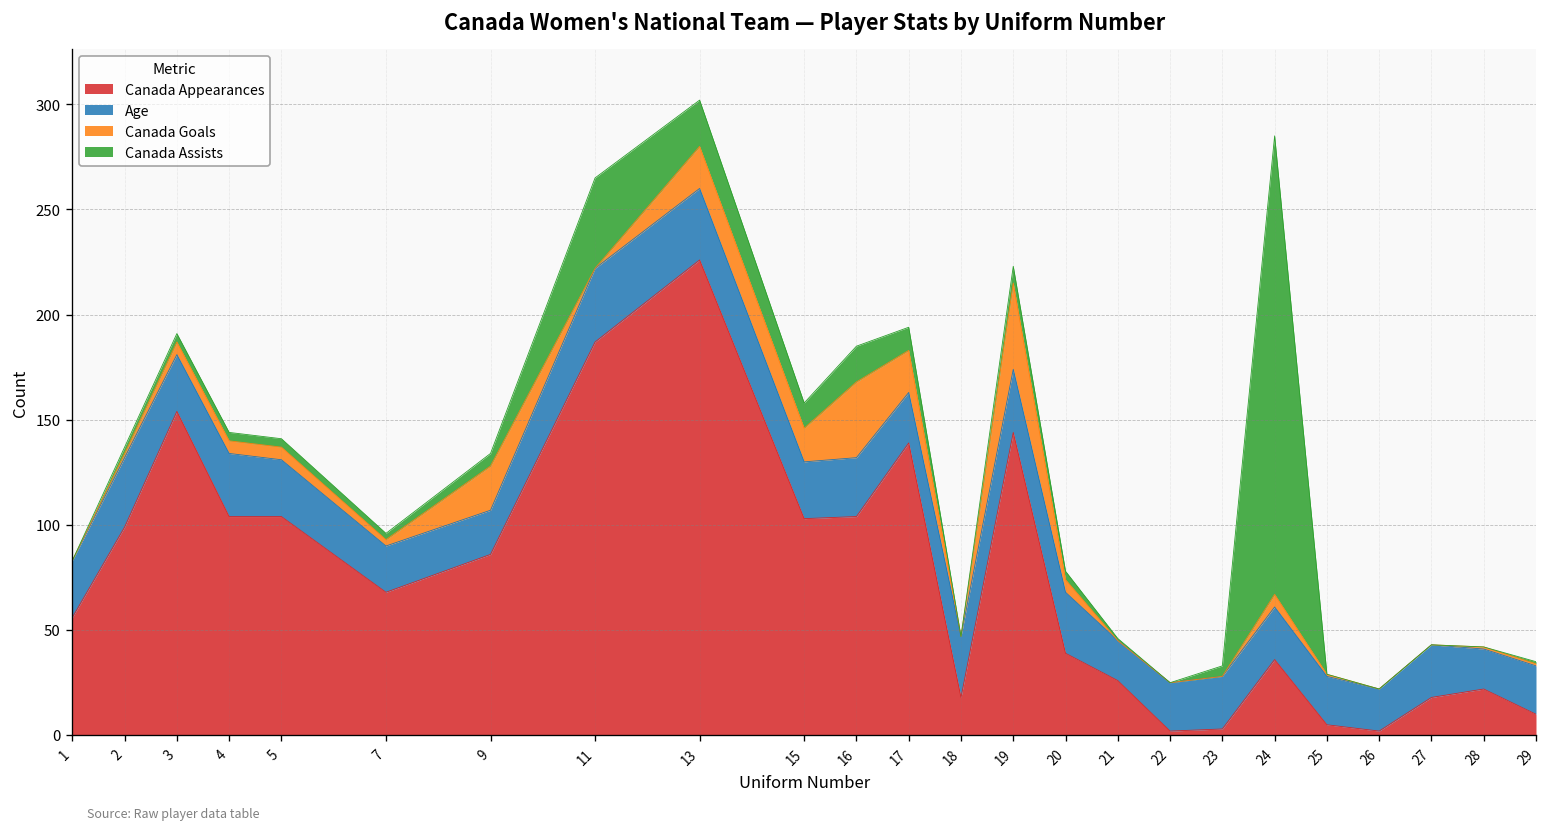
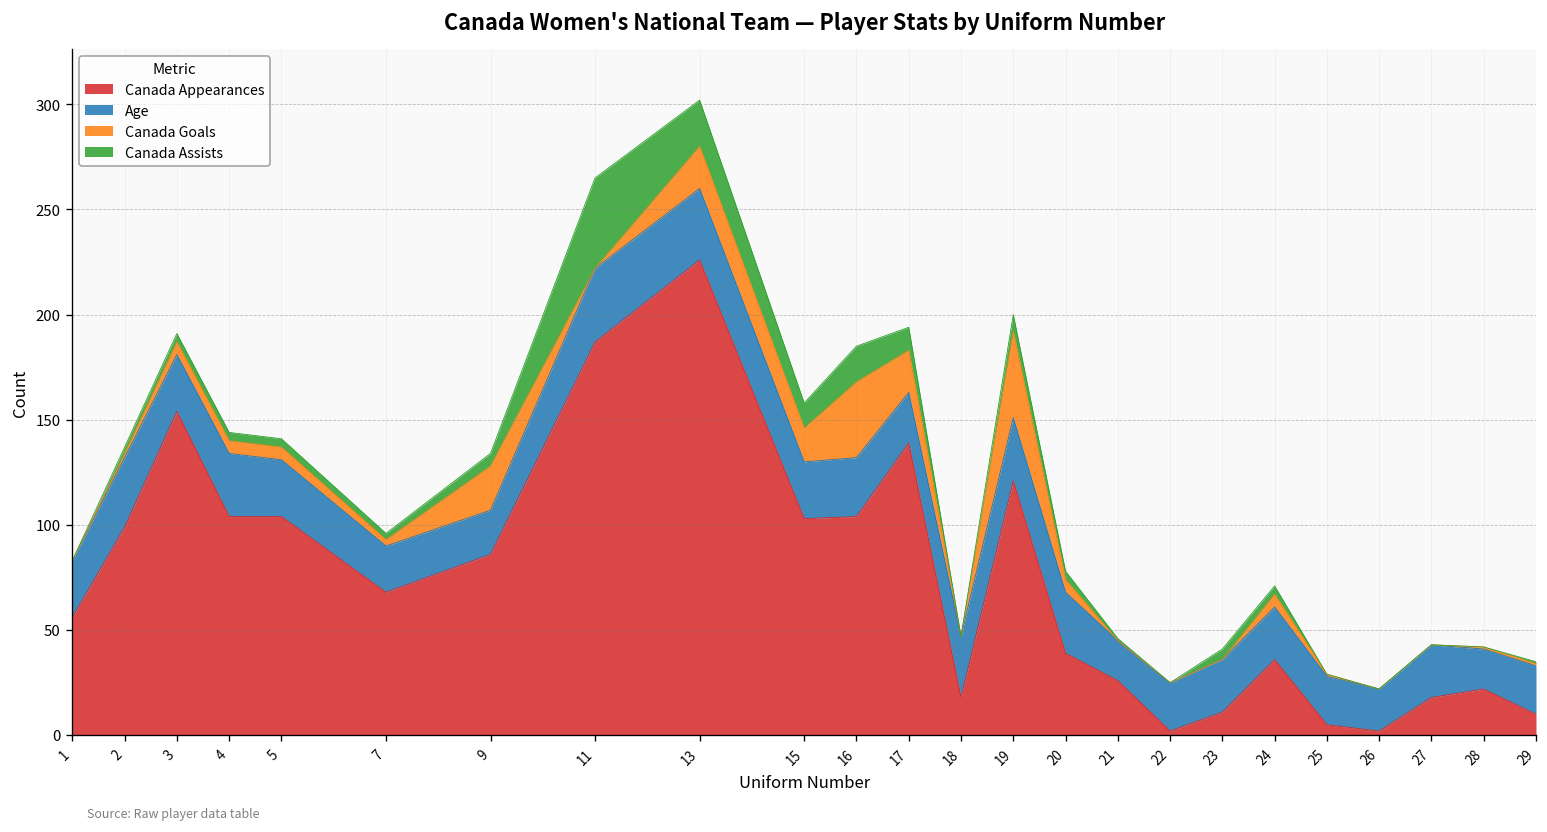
Canada Appearances, 19: 144 -> 121
Canada Appearances, 23: 3 -> 11
Canada Assists, 24: 218 -> 4
